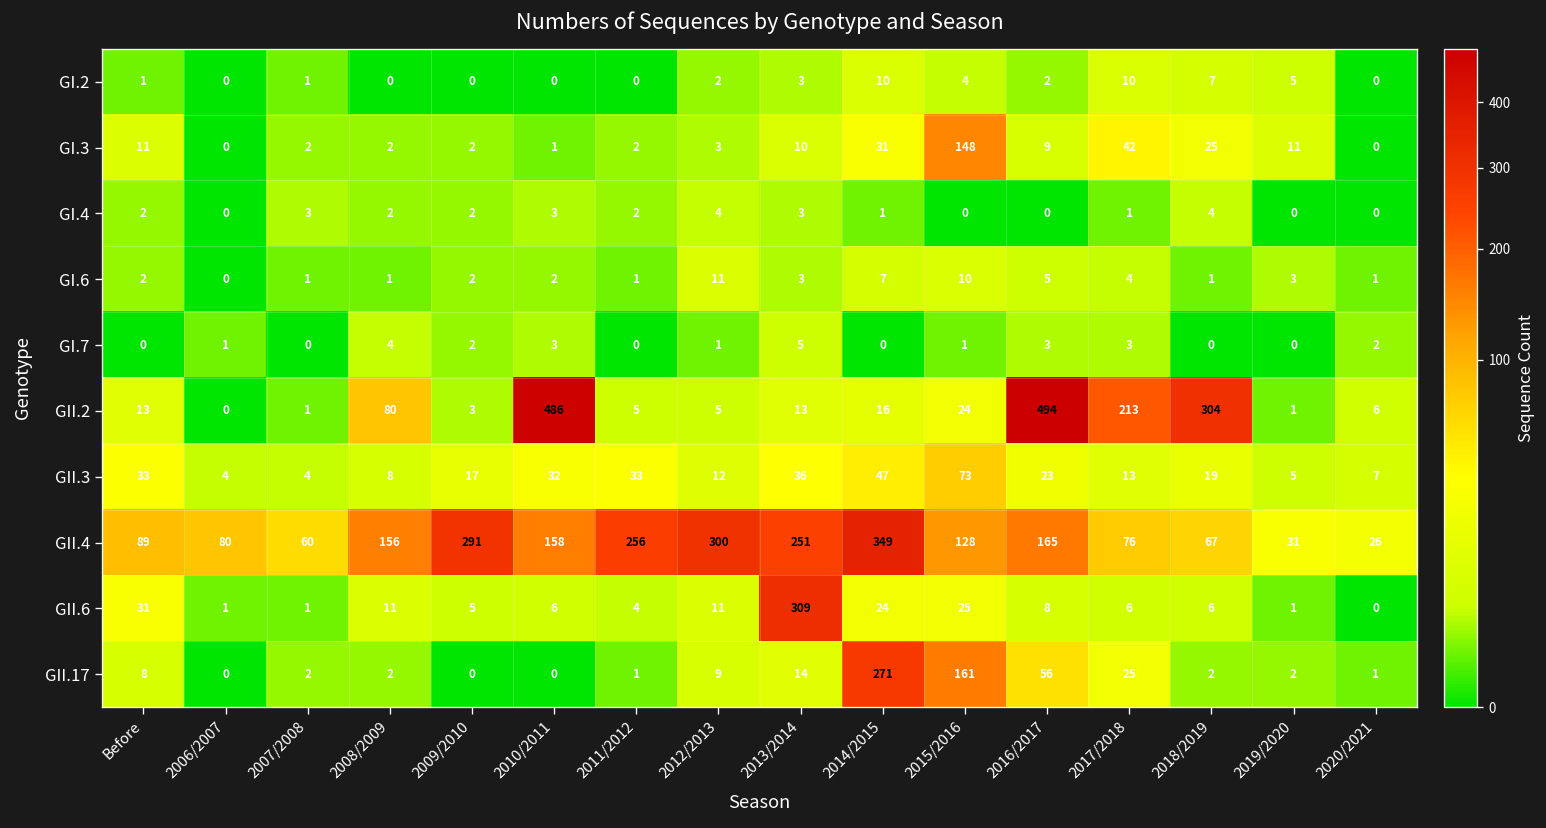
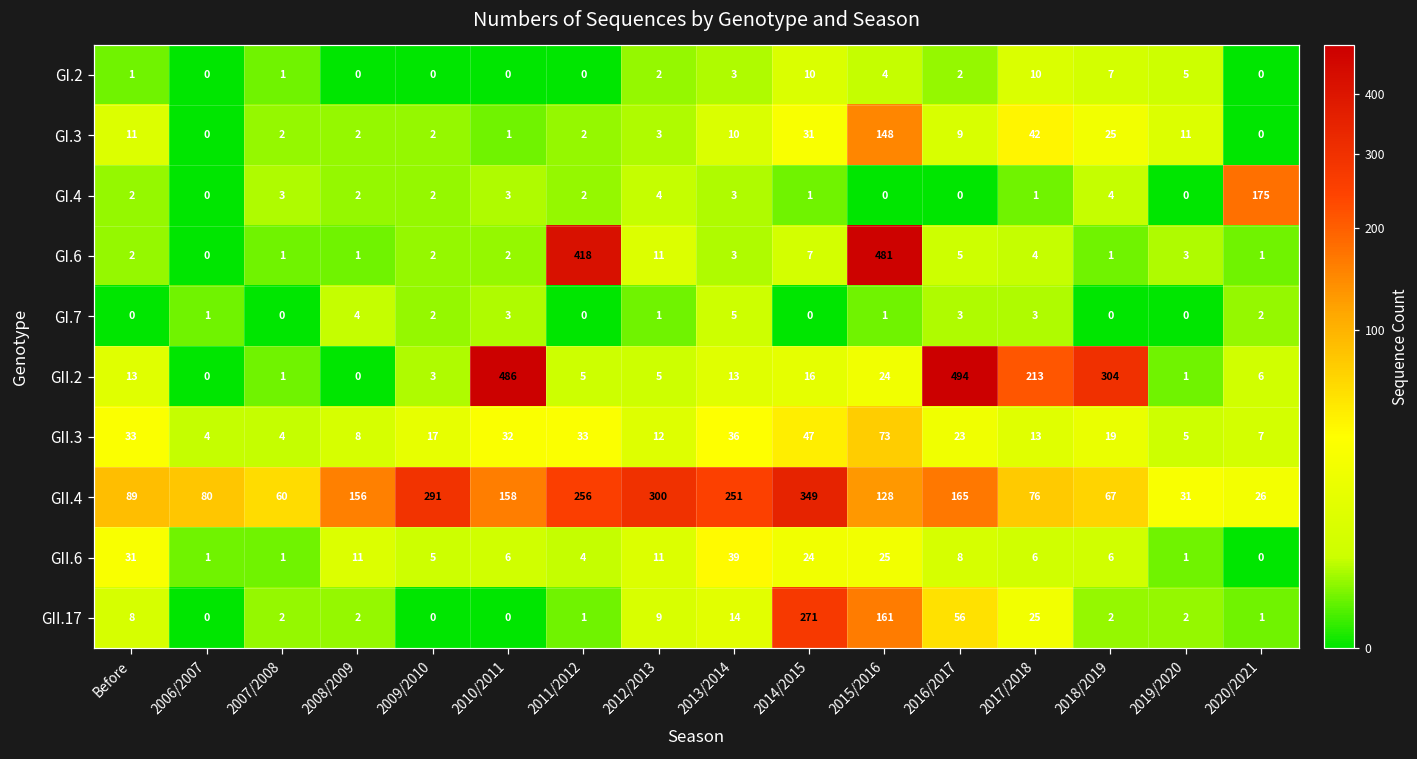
GI.4, 2020/2021: 0 -> 175
GI.6, 2011/2012: 1 -> 418
GI.6, 2015/2016: 10 -> 481
GII.2, 2008/2009: 80 -> 0
GII.6, 2013/2014: 309 -> 39
